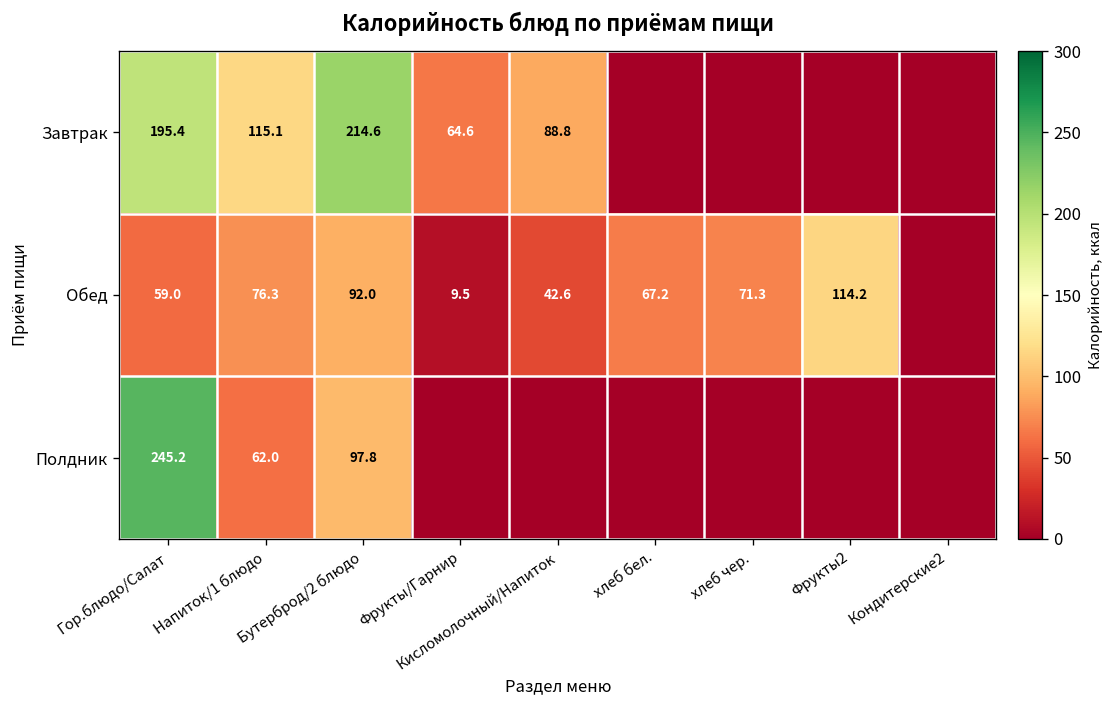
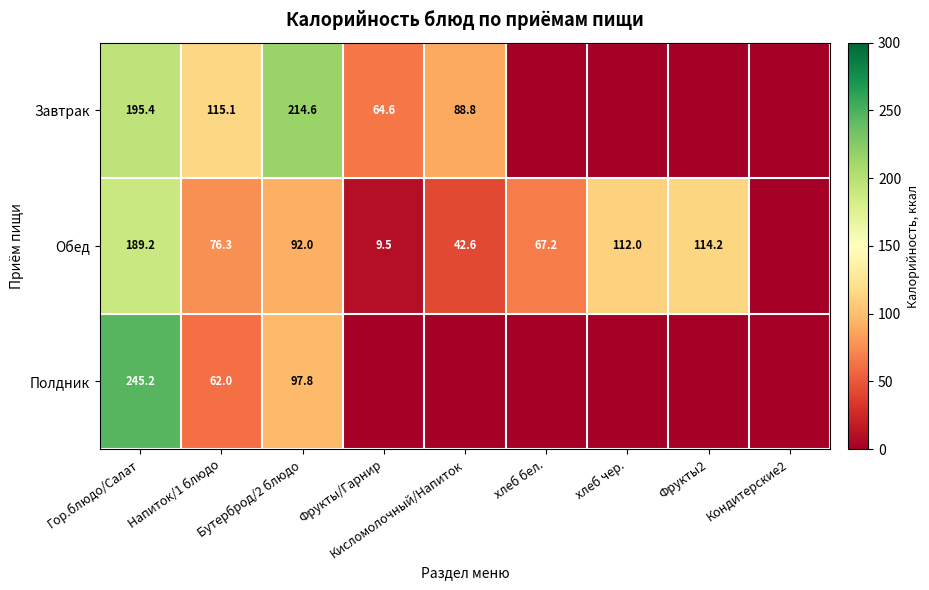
Обед, Гор.блюдо/Салат: 59.0 -> 189.2
Обед, хлеб чер.: 71.3 -> 112.0
